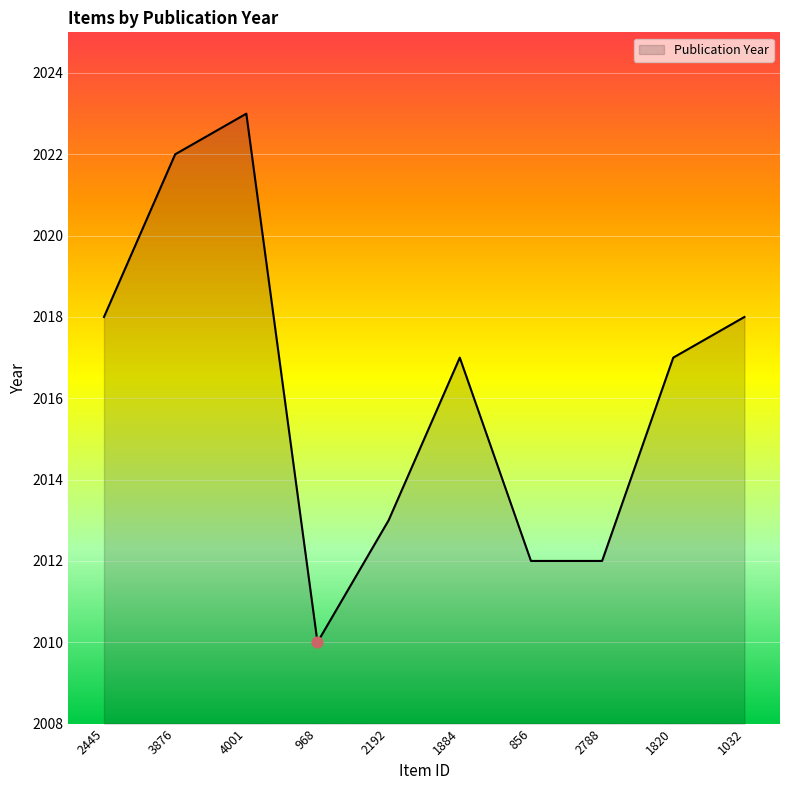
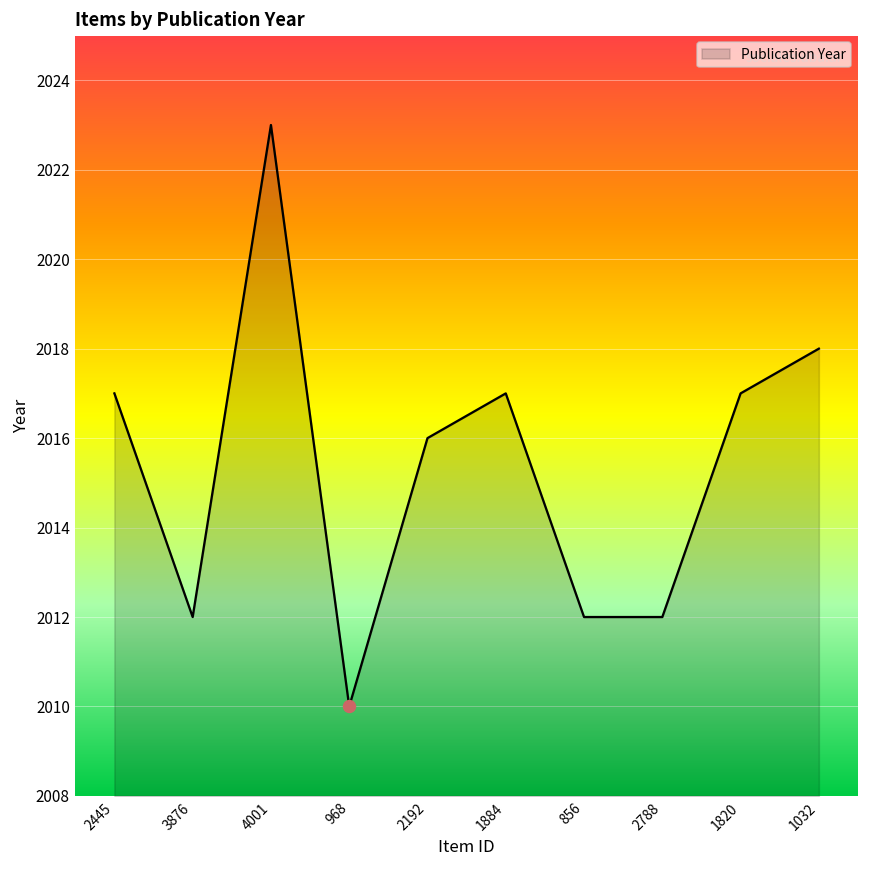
Publication Year, 2445: 2018 -> 2017
Publication Year, 3876: 2022 -> 2012
Publication Year, 2192: 2013 -> 2016
